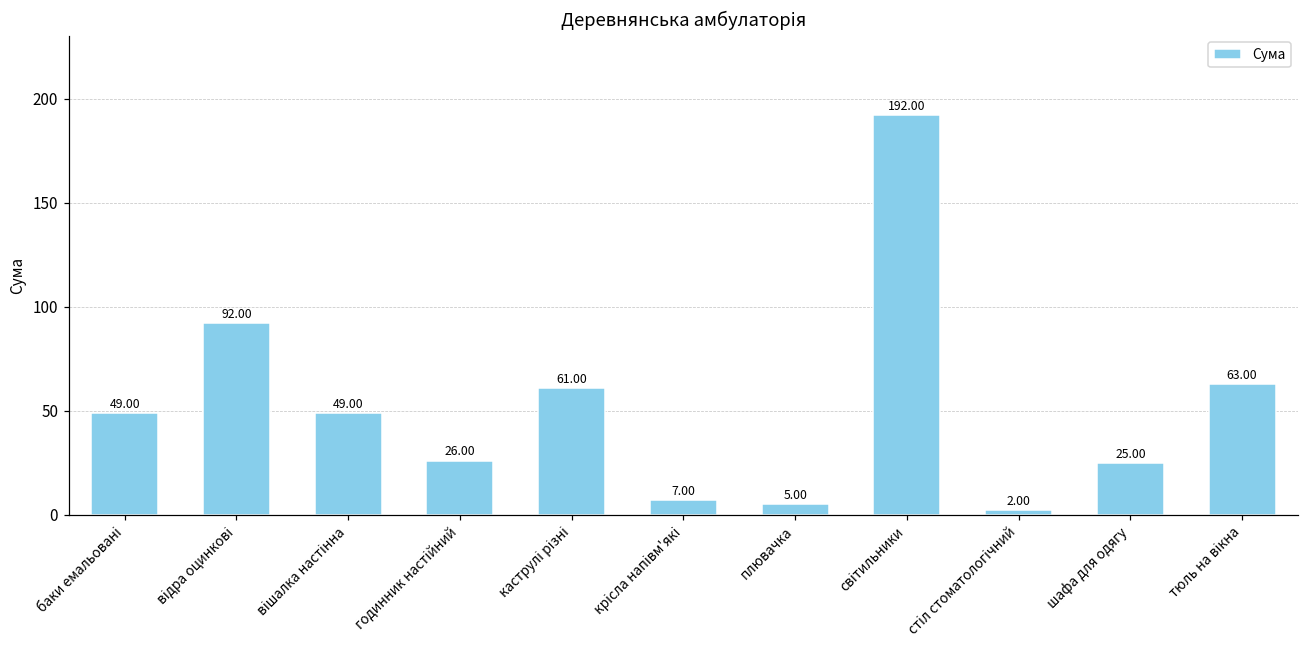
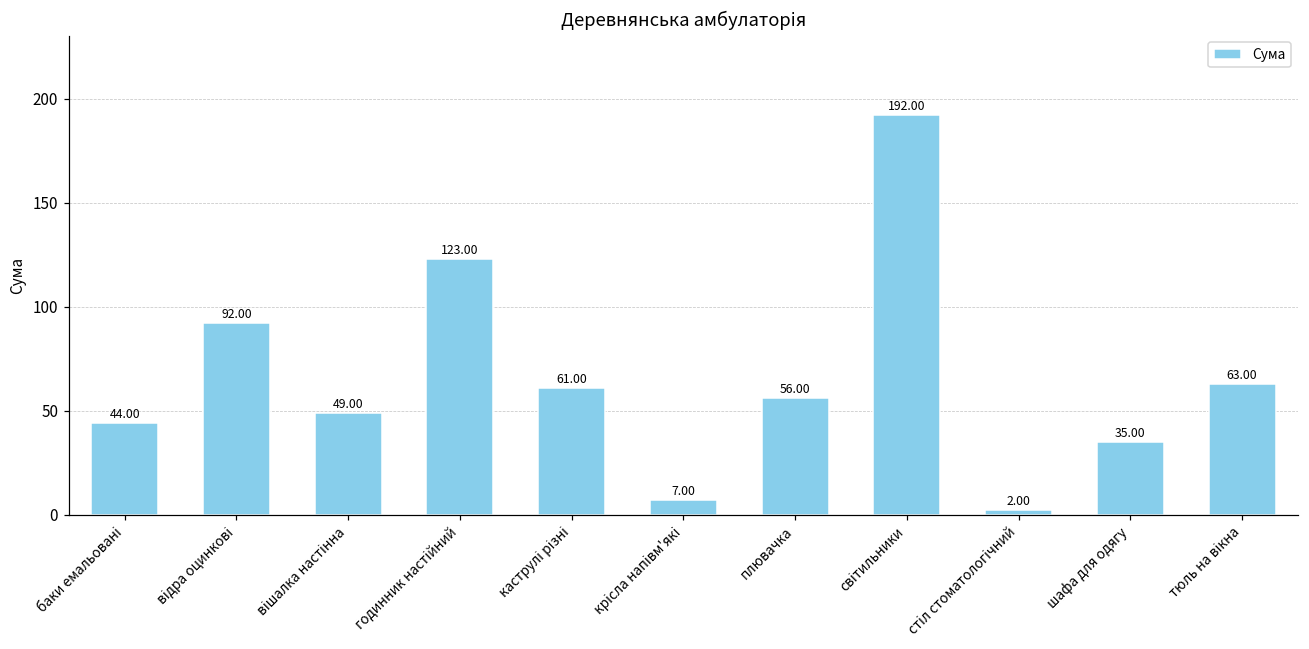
баки емальовані: 49.00 -> 44.00
годинник настійний: 26.00 -> 123.00
плювачка: 5.00 -> 56.00
шафа для одягу: 25.00 -> 35.00
